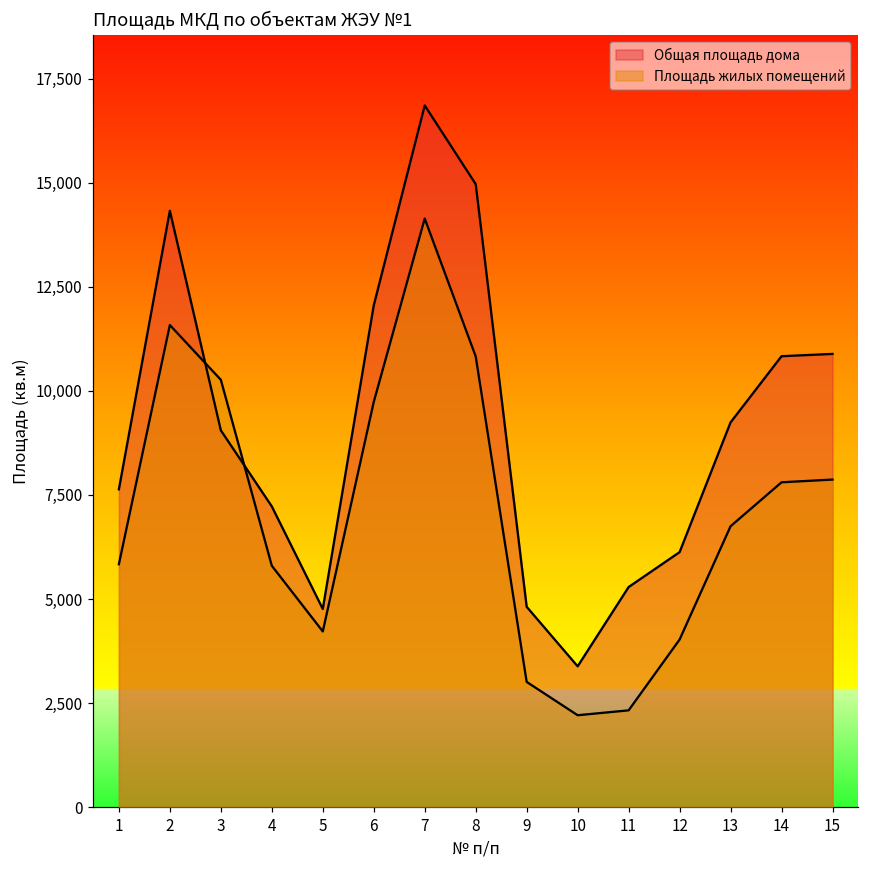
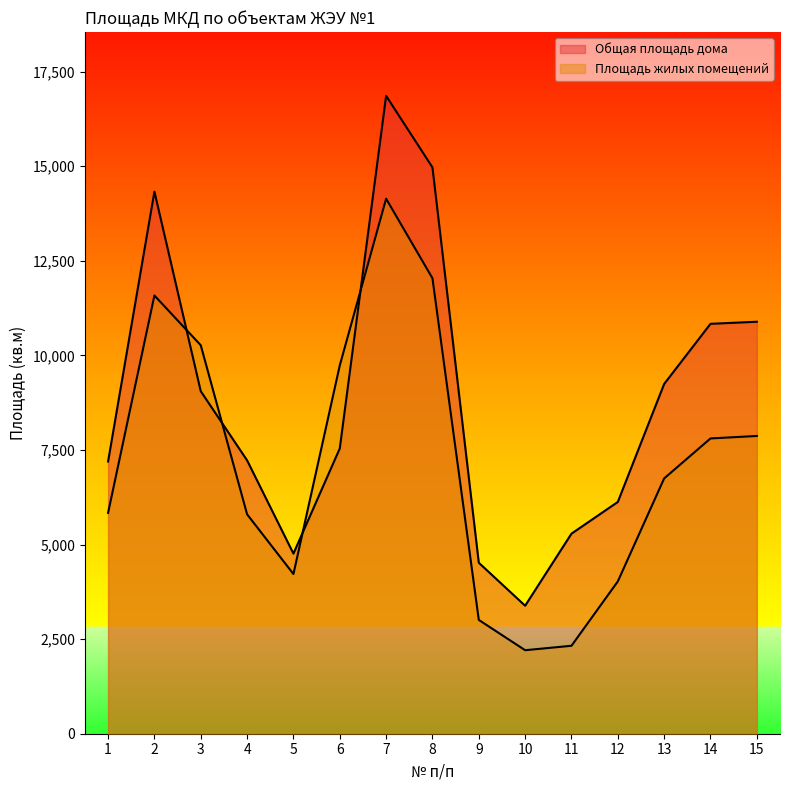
Общая площадь дома, 1: 7,600 -> 7,200
Общая площадь дома, 6: 12,100 -> 7,500
Площадь жилых помещений, 8: 10,800 -> 12,000
Общая площадь дома, 9: 4,800 -> 4,500
